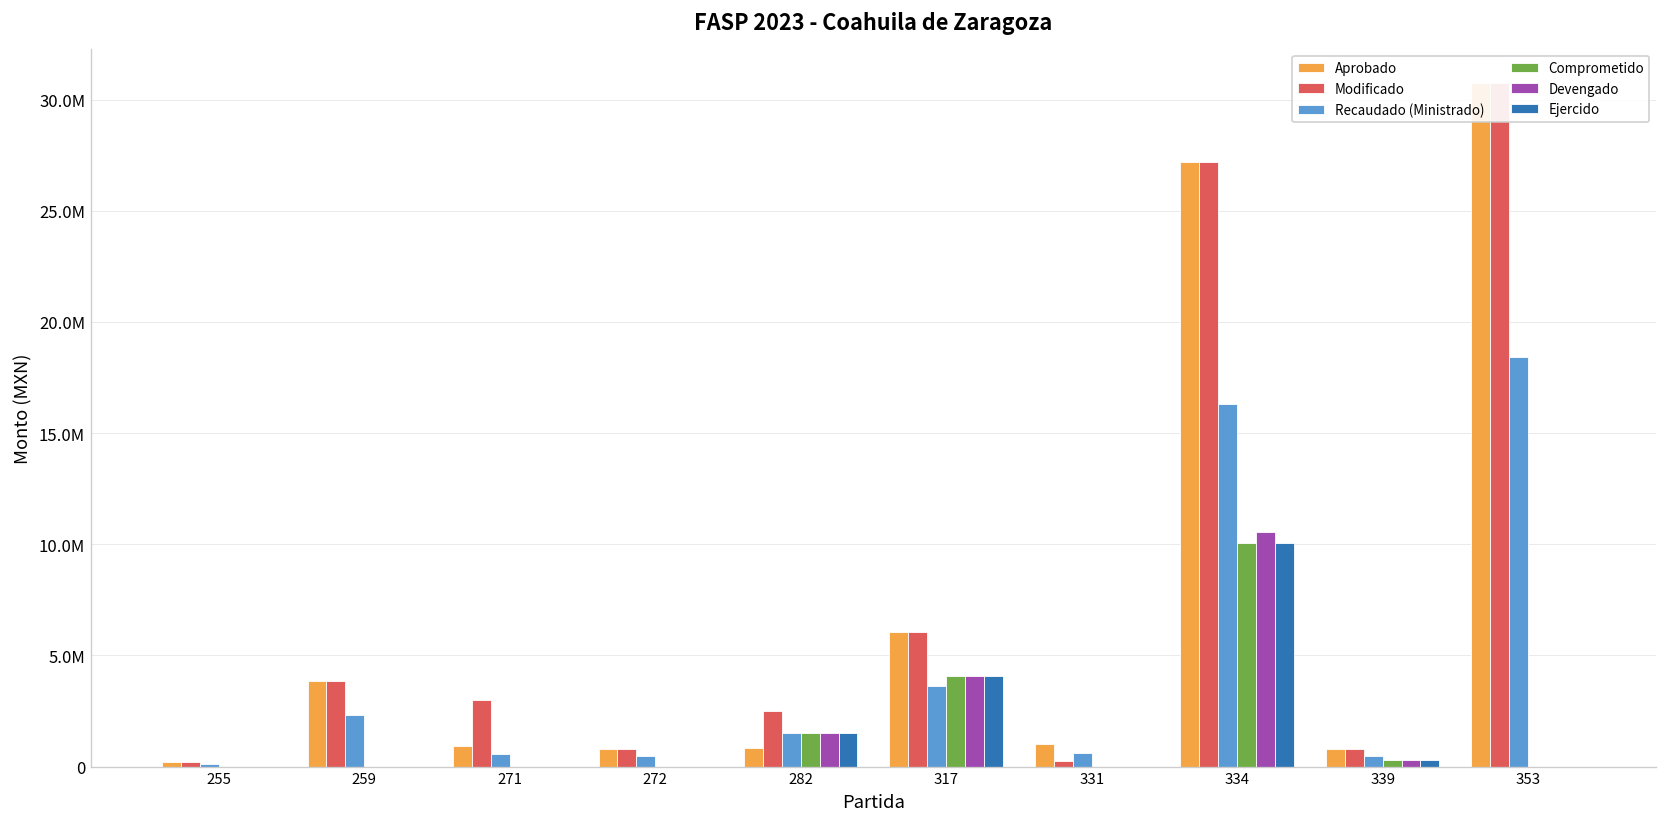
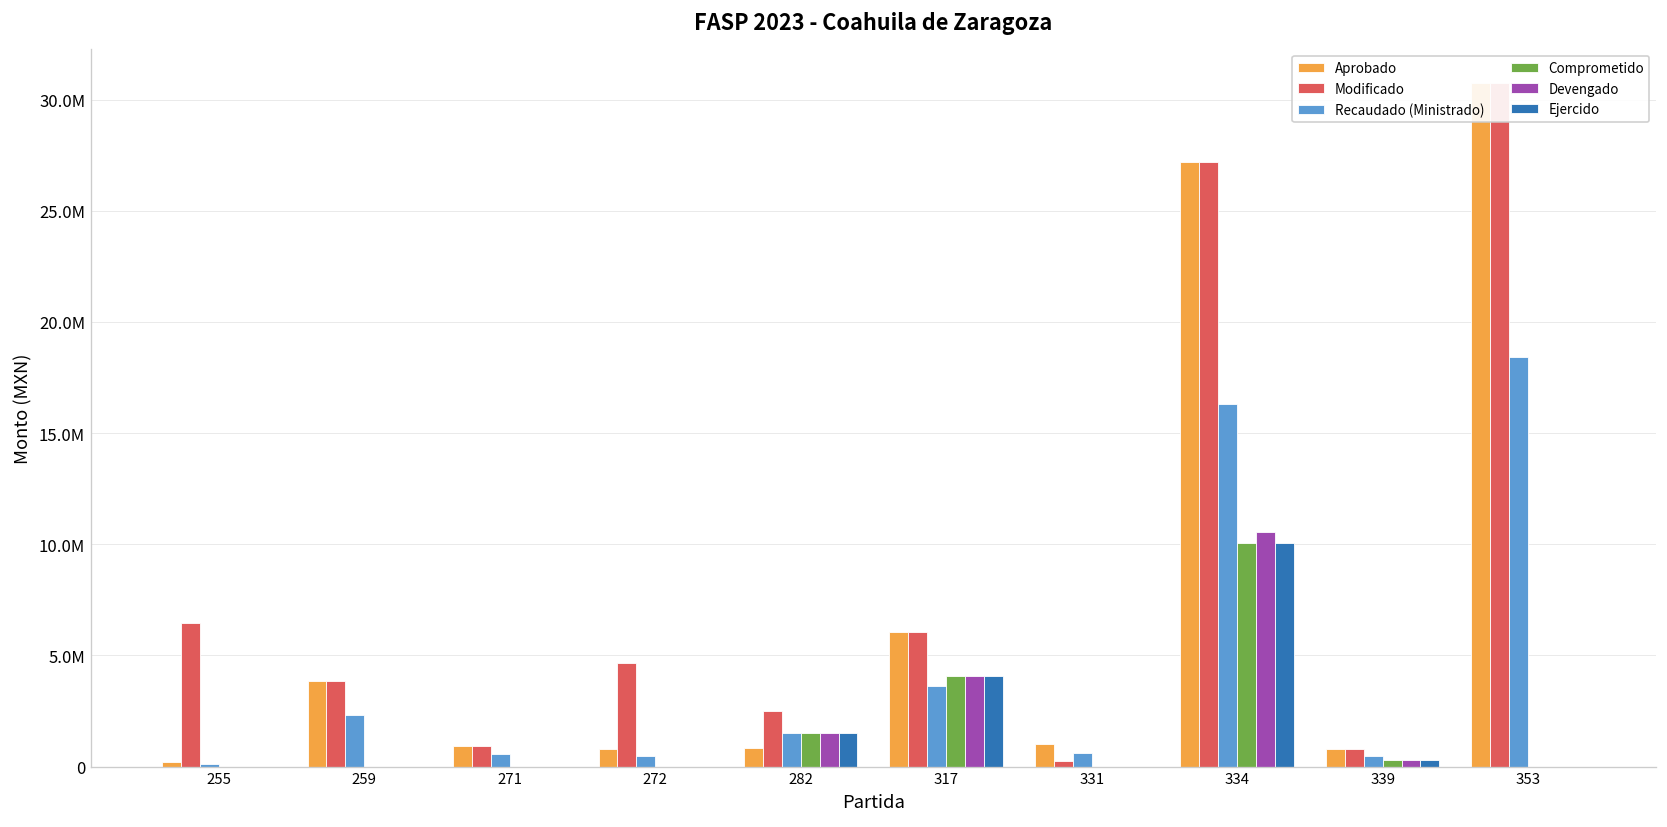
Modificado, 255: 200000 -> 6500000
Modificado, 271: 3000000 -> 900000
Modificado, 272: 800000 -> 4600000
